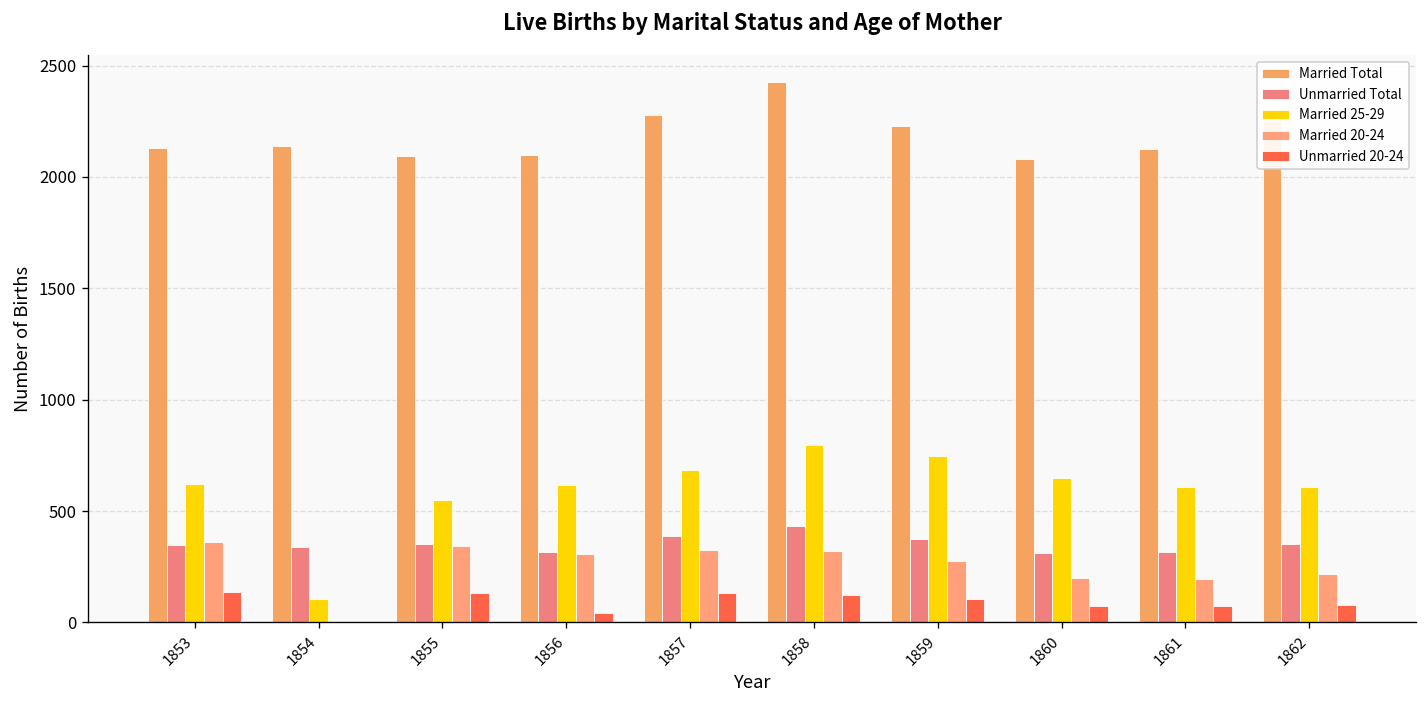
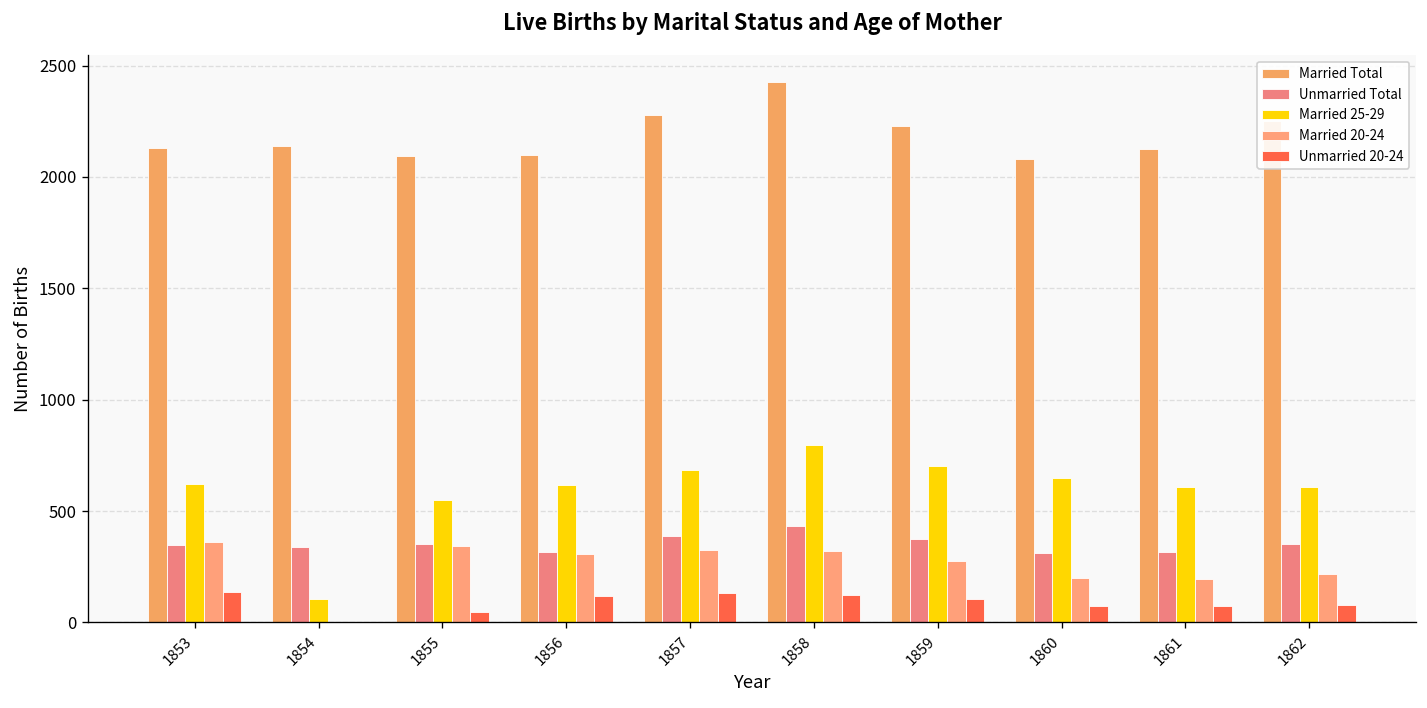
Unmarried 20-24, 1855: 130 -> 50
Unmarried 20-24, 1856: 40 -> 120
Married 25-29, 1859: 750 -> 700
